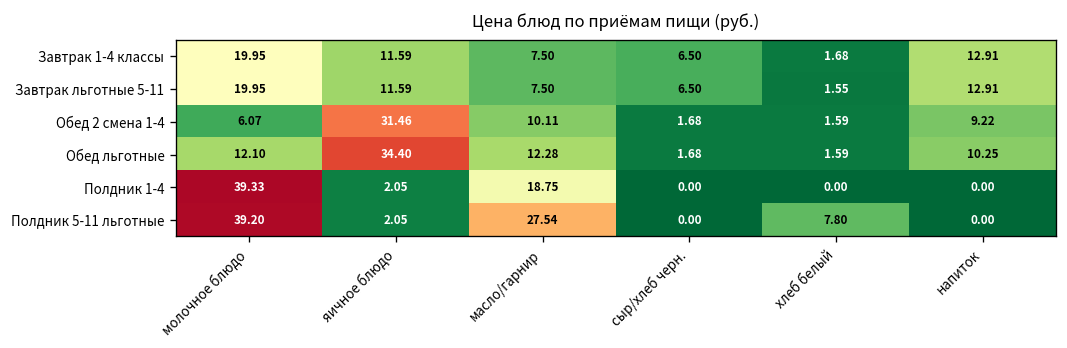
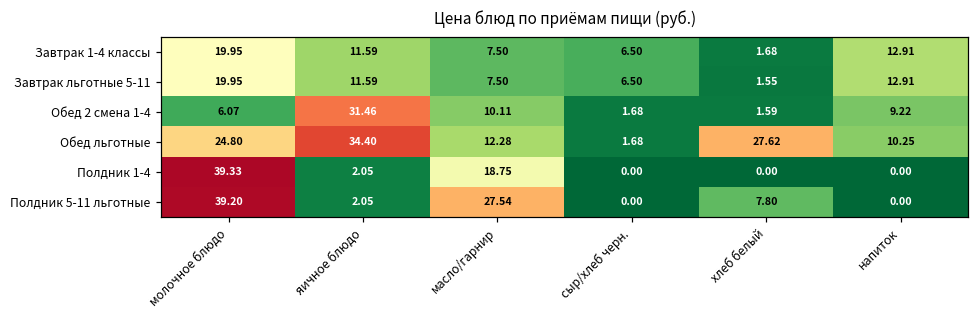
Обед льготные, молочное блюдо: 12.10 -> 24.80
Обед льготные, хлеб белый: 1.59 -> 27.62
